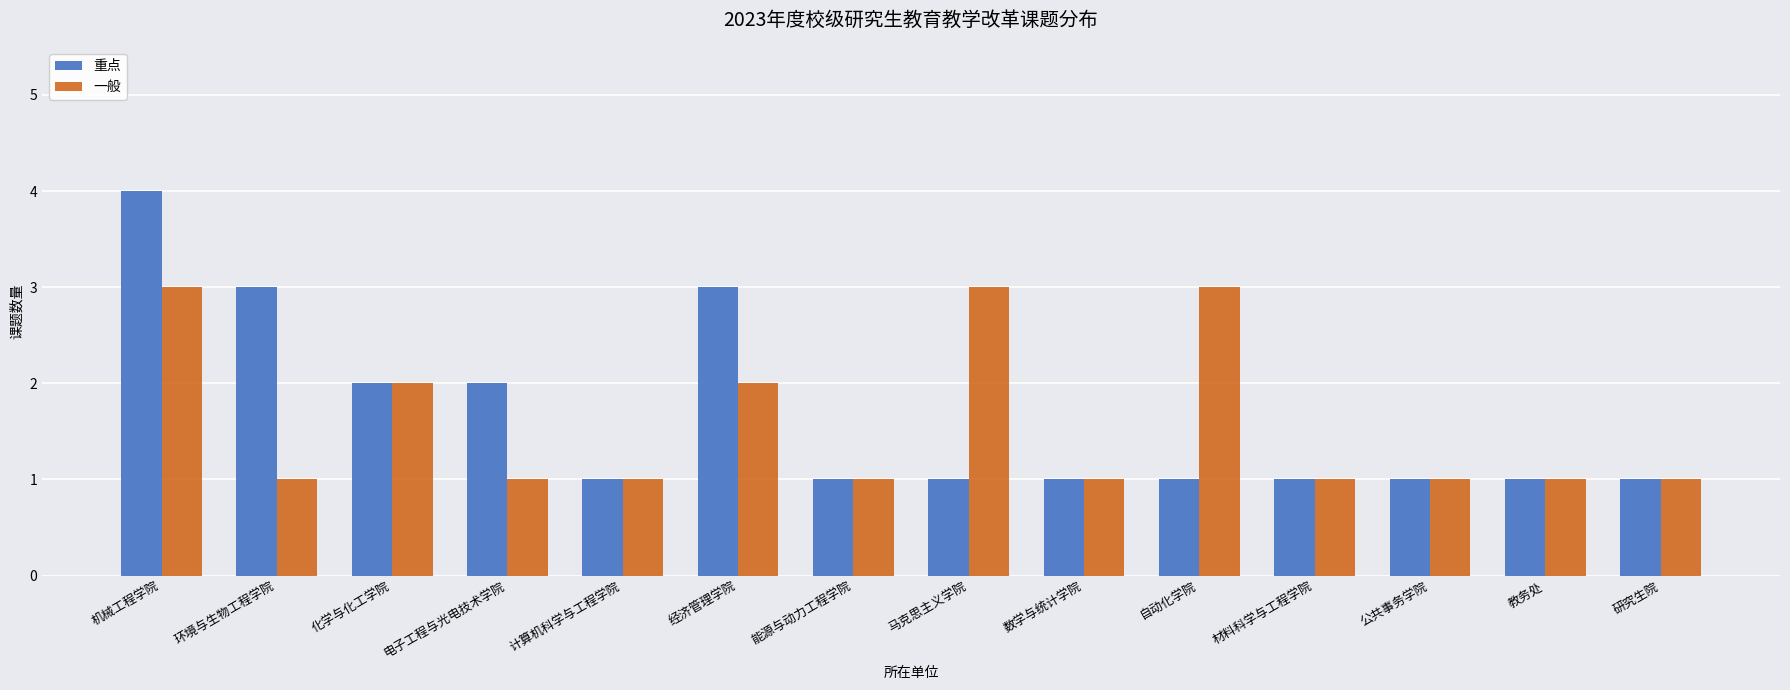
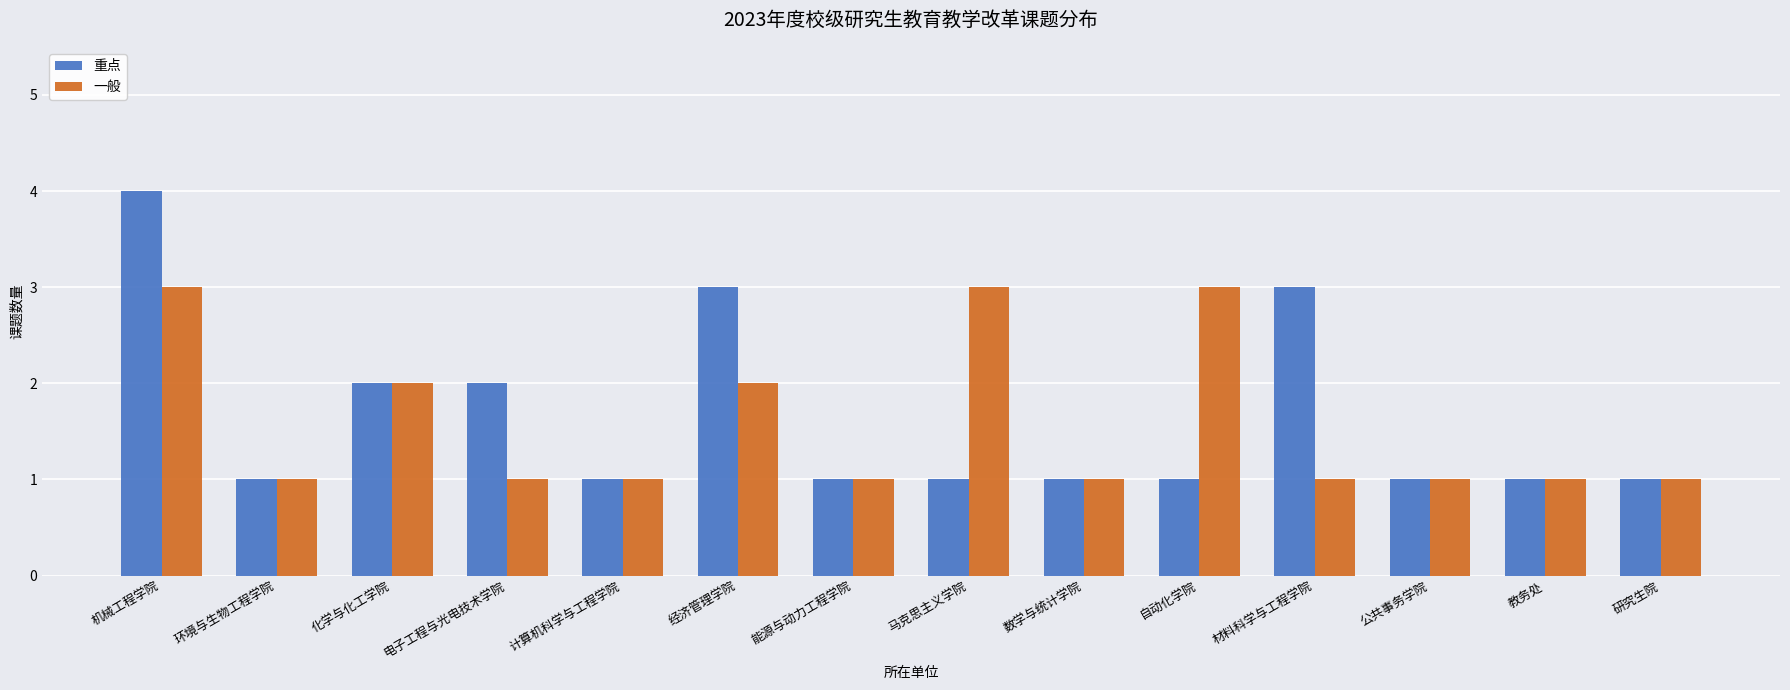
重点, 环境与生物工程学院: 3 -> 1
重点, 材料科学与工程学院: 1 -> 3
